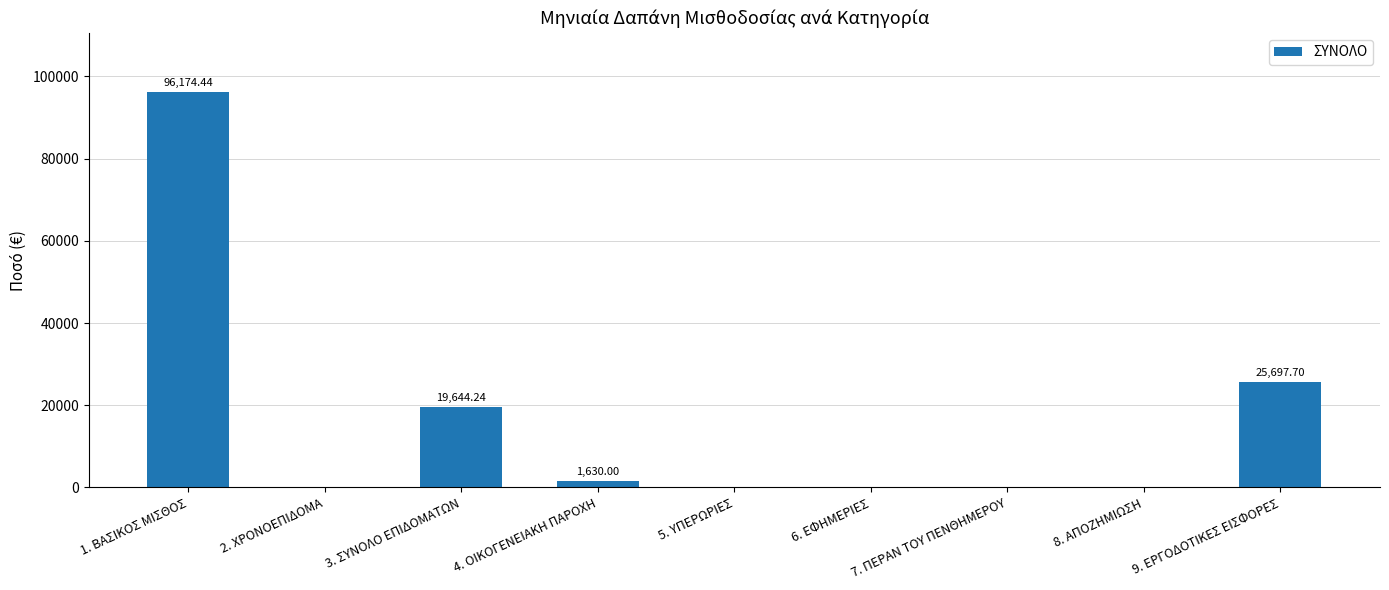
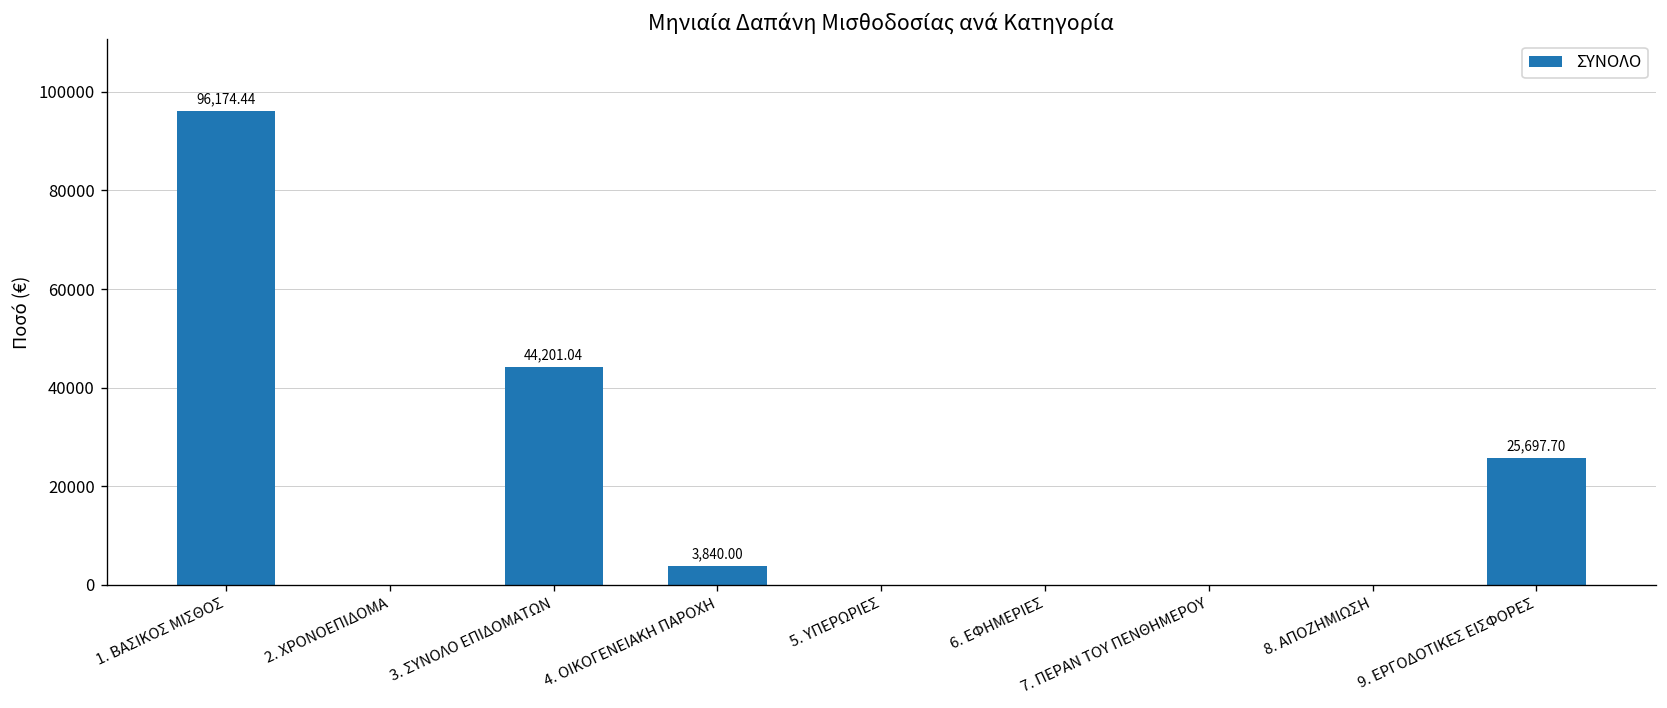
3. ΣΥΝΟΛΟ ΕΠΙΔΟΜΑΤΩΝ: 19,644.24 -> 44,201.04
4. ΟΙΚΟΓΕΝΕΙΑΚΗ ΠΑΡΟΧΗ: 1,630.00 -> 3,840.00
